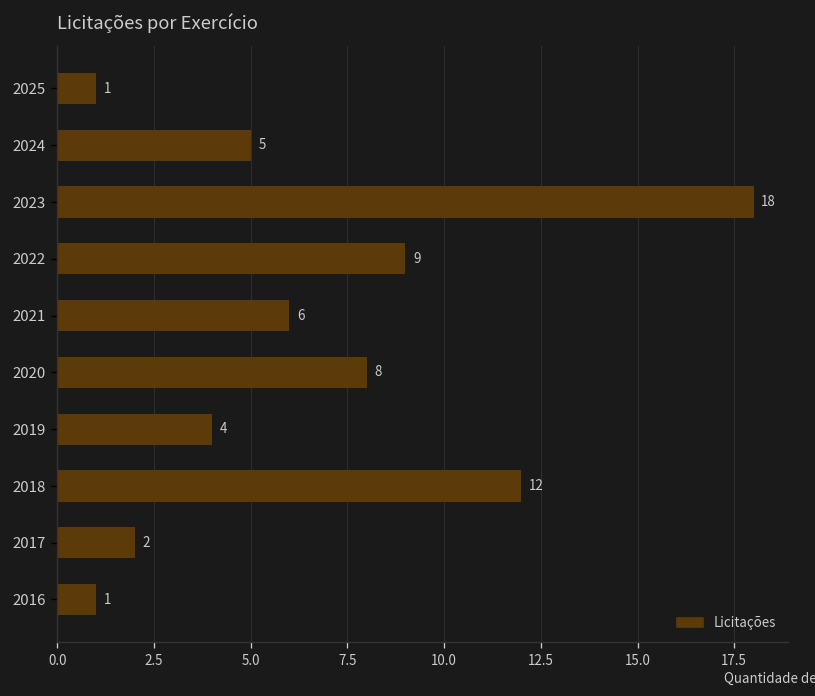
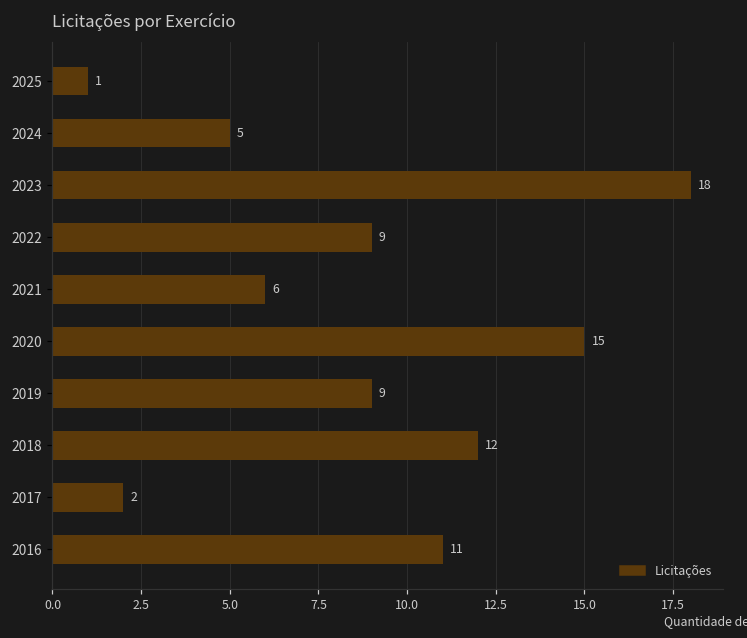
2020: 8 -> 15
2019: 4 -> 9
2016: 1 -> 11
